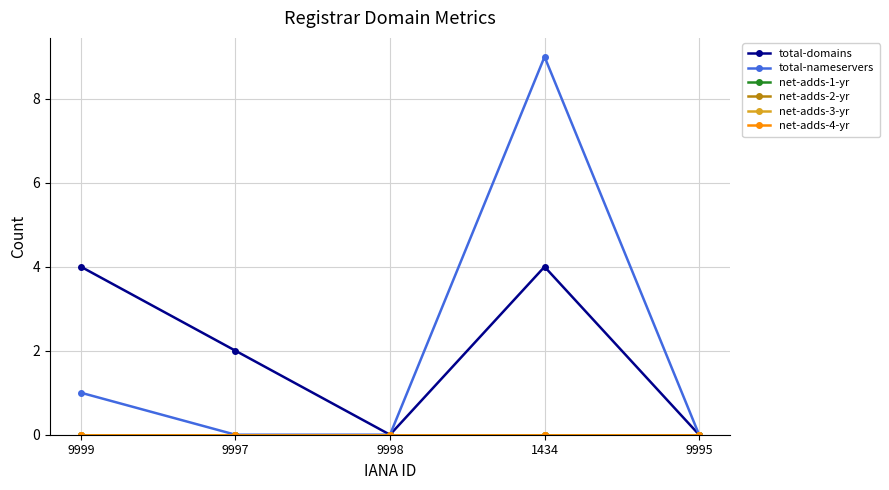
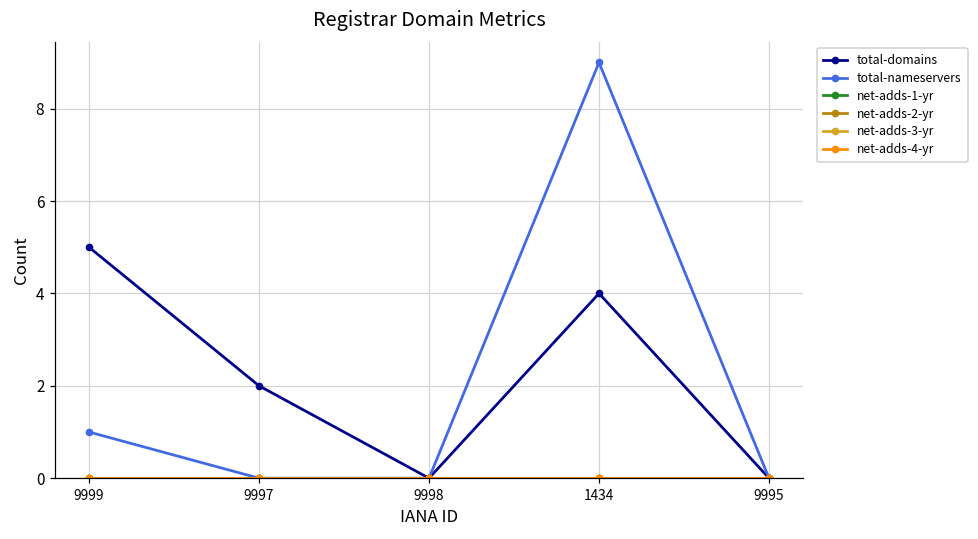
total-domains, 9999: 4 -> 5
